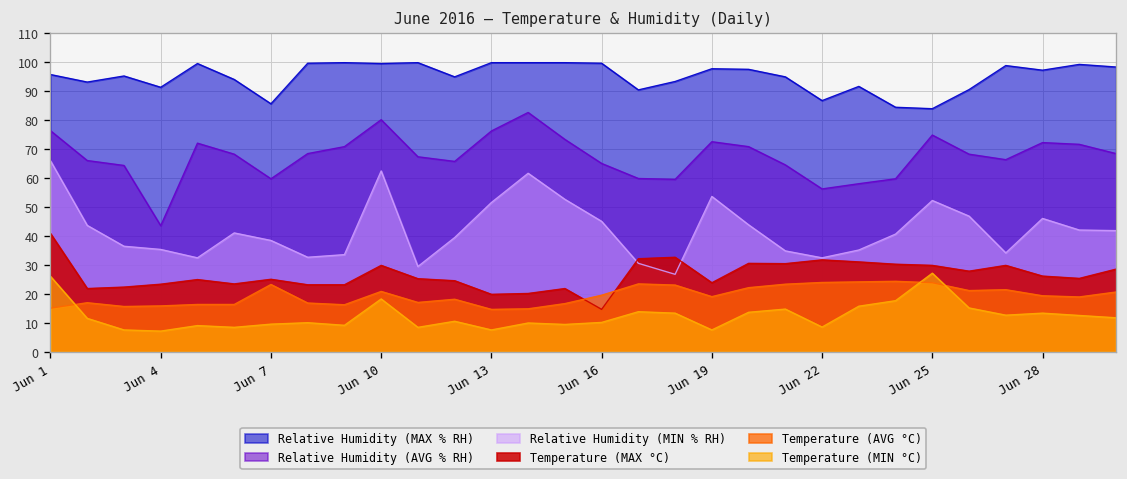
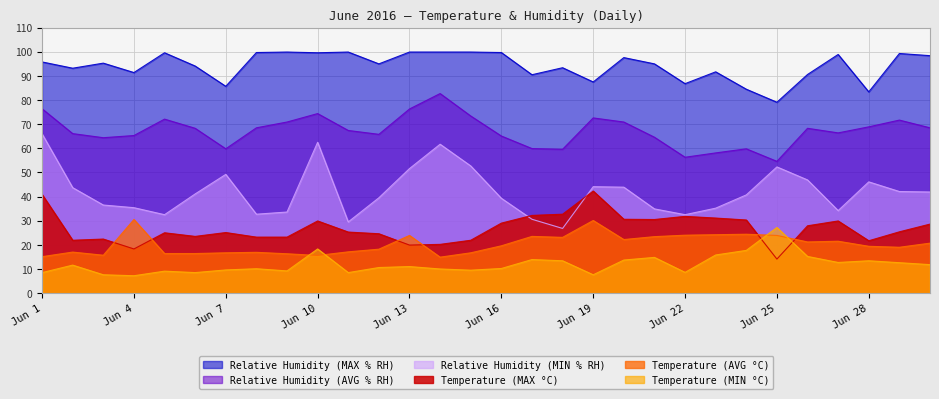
Temperature (MIN °C), Jun 1: 26 -> 9
Relative Humidity (AVG % RH), Jun 4: 44 -> 65
Temperature (MAX °C), Jun 4: 23 -> 18
Temperature (AVG °C), Jun 4: 16 -> 31
Relative Humidity (MIN % RH), Jun 7: 39 -> 49
Temperature (AVG °C), Jun 7: 23 -> 17
Relative Humidity (AVG % RH), Jun 10: 80 -> 74
Temperature (AVG °C), Jun 10: 21 -> 16
Temperature (AVG °C), Jun 13: 15 -> 24
Temperature (MIN °C), Jun 13: 8 -> 11
Relative Humidity (MIN % RH), Jun 16: 45 -> 39
Temperature (MAX °C), Jun 16: 15 -> 29
Relative Humidity (MAX % RH), Jun 19: 98 -> 88
Relative Humidity (MIN % RH), Jun 19: 54 -> 44
Temperature (MAX °C), Jun 19: 24 -> 42
Temperature (AVG °C), Jun 19: 19 -> 30
Relative Humidity (MAX % RH), Jun 25: 84 -> 79
Relative Humidity (AVG % RH), Jun 25: 75 -> 55
Temperature (MAX °C), Jun 25: 30 -> 14
Relative Humidity (MAX % RH), Jun 28: 97 -> 83
Relative Humidity (AVG % RH), Jun 28: 72 -> 69
Temperature (MAX °C), Jun 28: 26 -> 22
